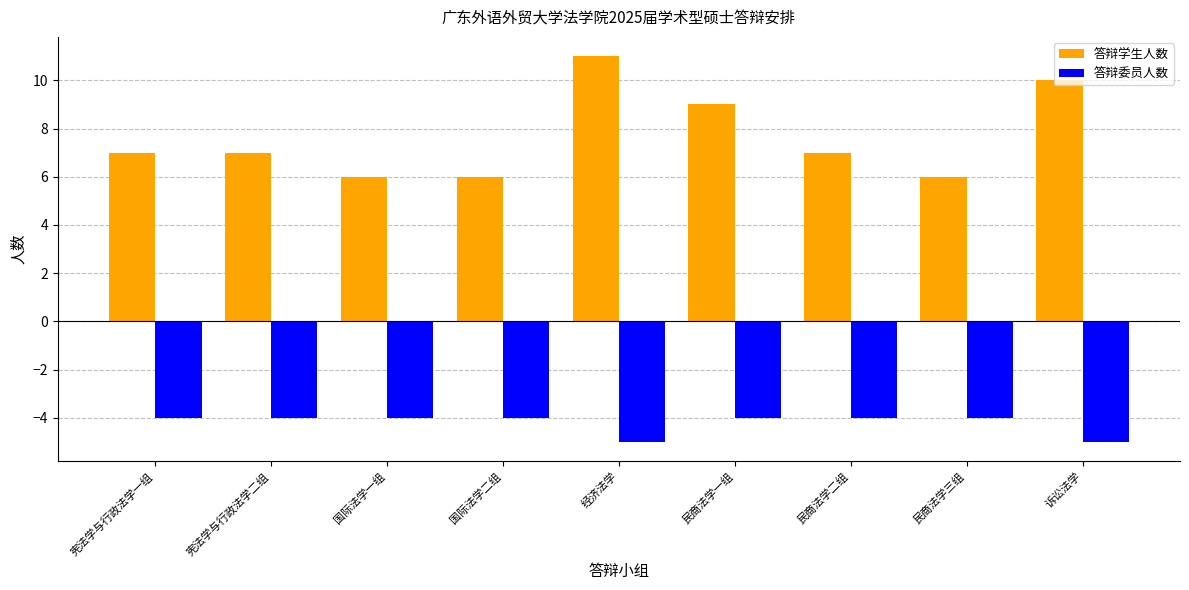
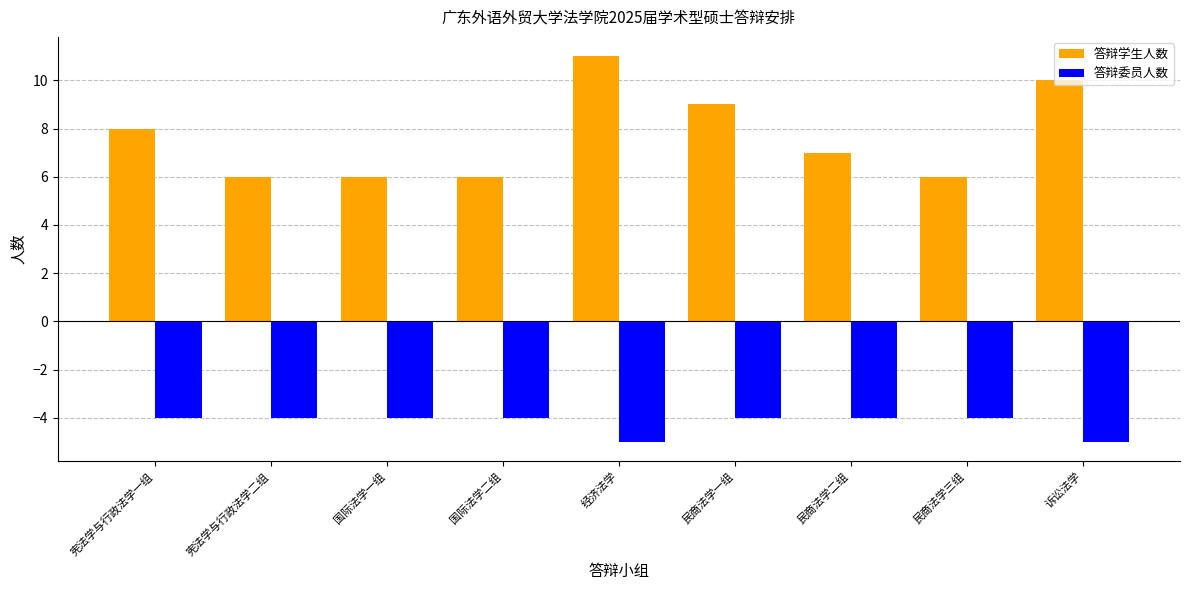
答辩学生人数, 宪法学与行政法学一组: 7 -> 8
答辩学生人数, 宪法学与行政法学二组: 7 -> 6
